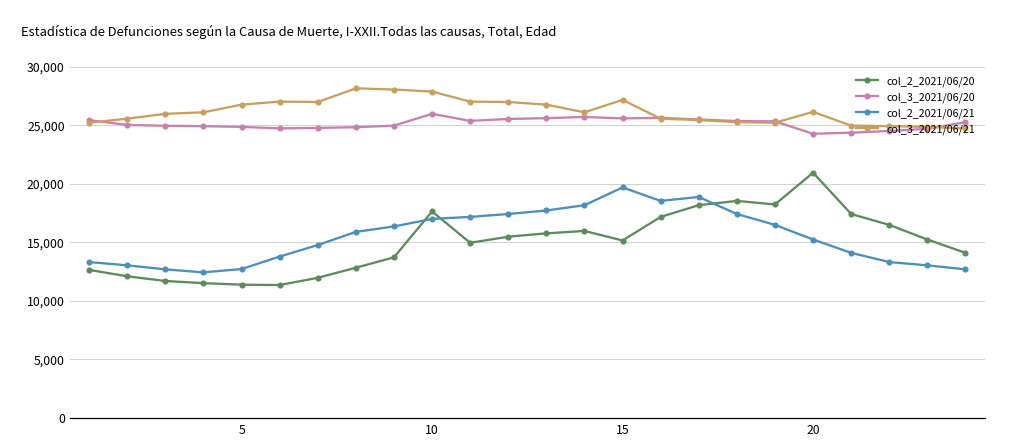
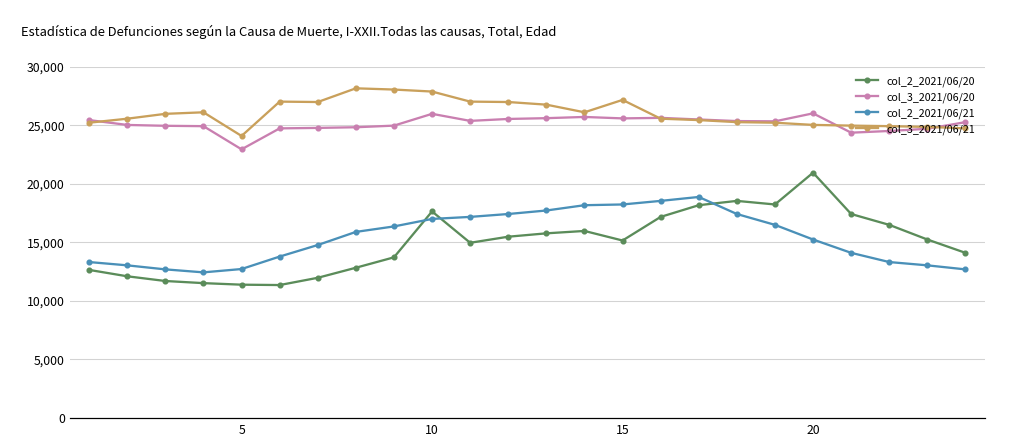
col_3_2021/06/20, 5: 24,800 -> 22,900
col_3_2021/06/21, 5: 26,700 -> 24,100
col_2_2021/06/21, 15: 19,700 -> 18,200
col_3_2021/06/20, 20: 24,300 -> 26,000
col_3_2021/06/21, 20: 26,100 -> 25,000
